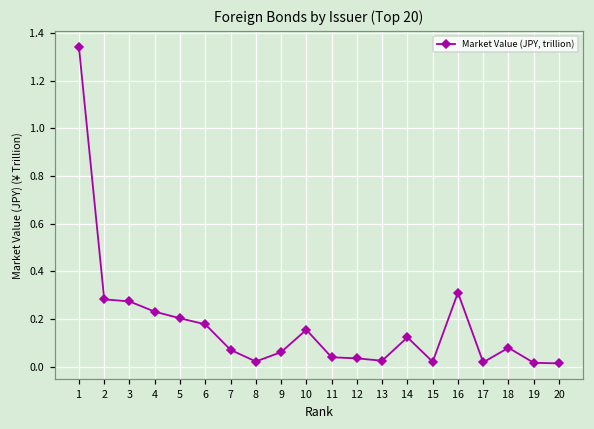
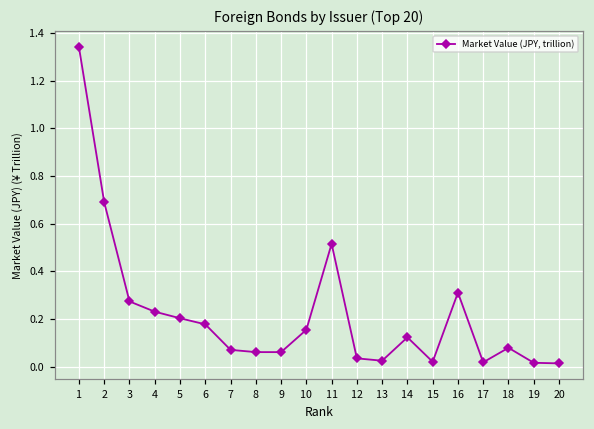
2: 0.28 -> 0.69
8: 0.02 -> 0.06
11: 0.04 -> 0.52
